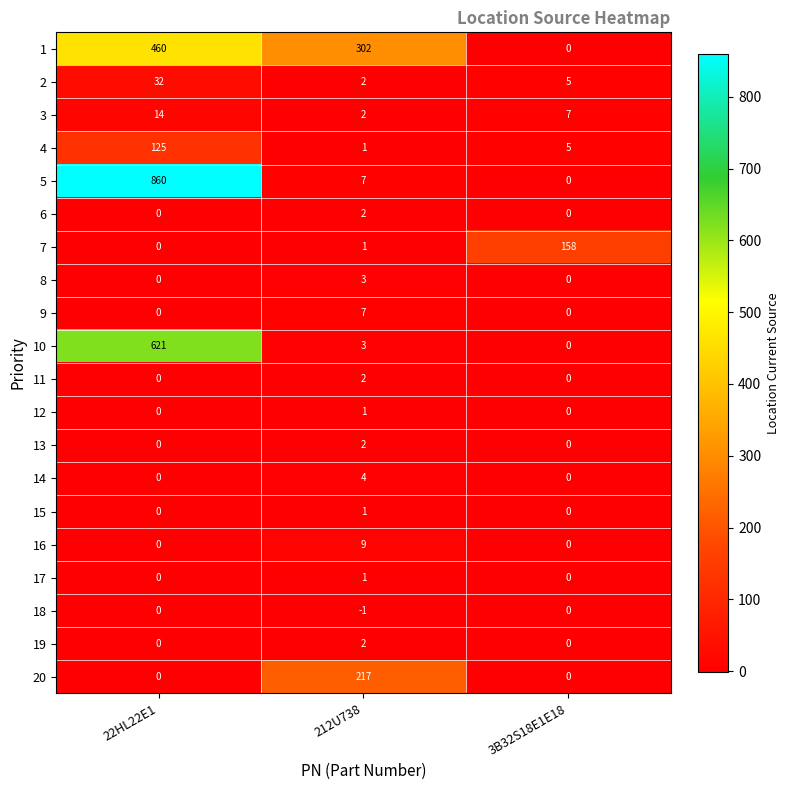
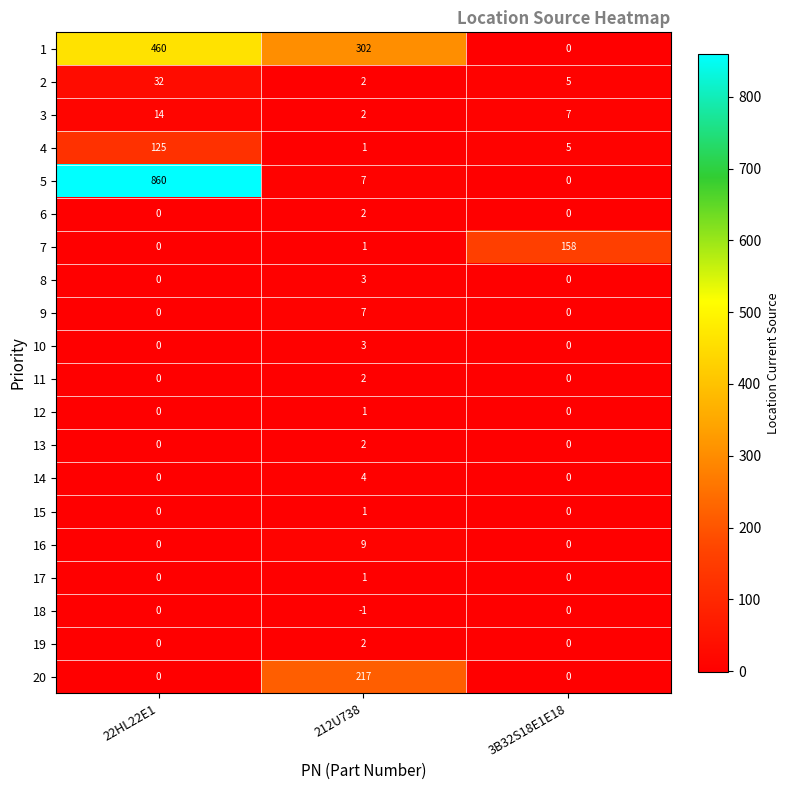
10, 22HL22E1: 621 -> 0
